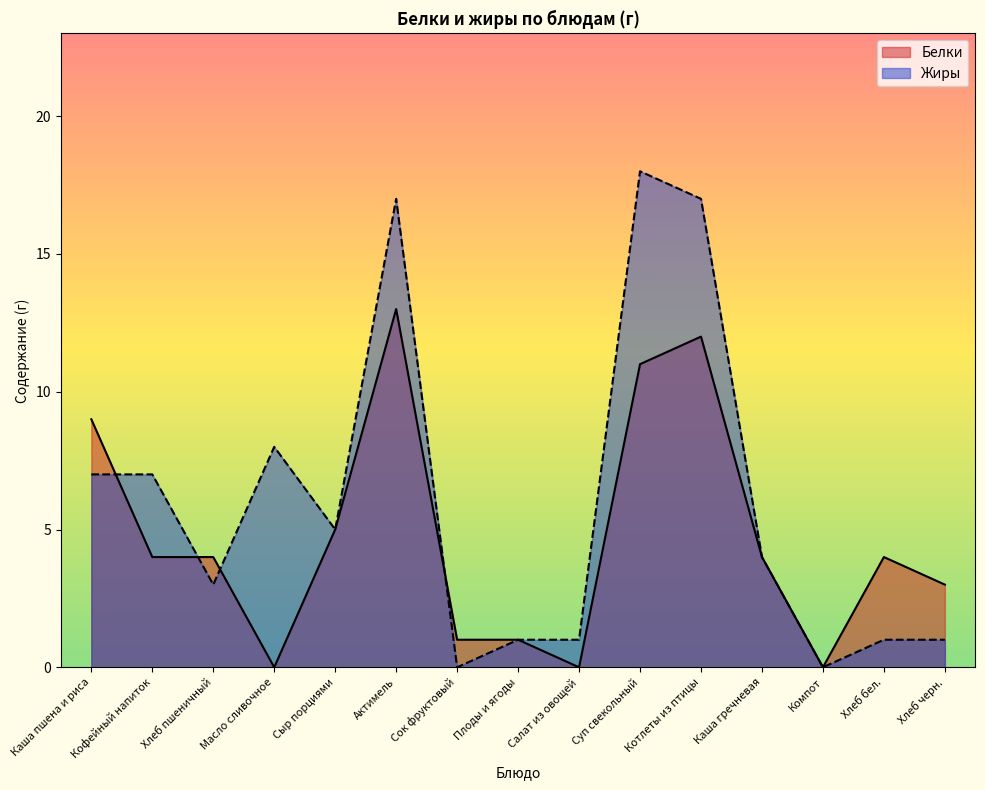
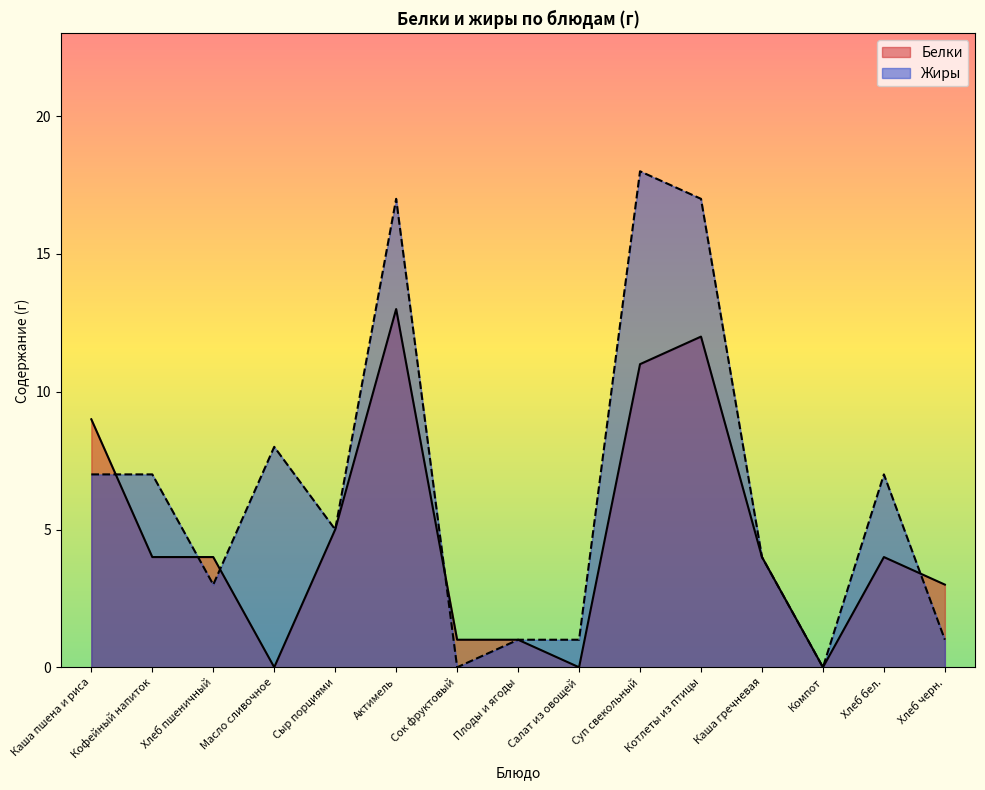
Жиры, Хлеб бел.: 1 -> 7
